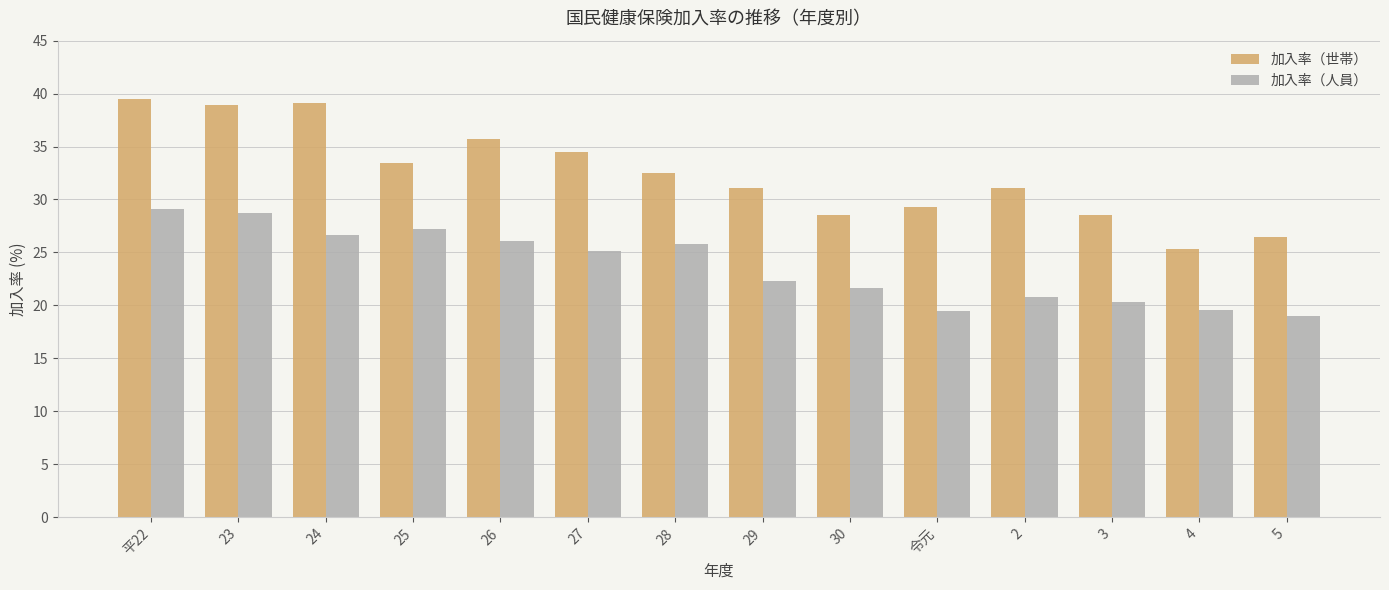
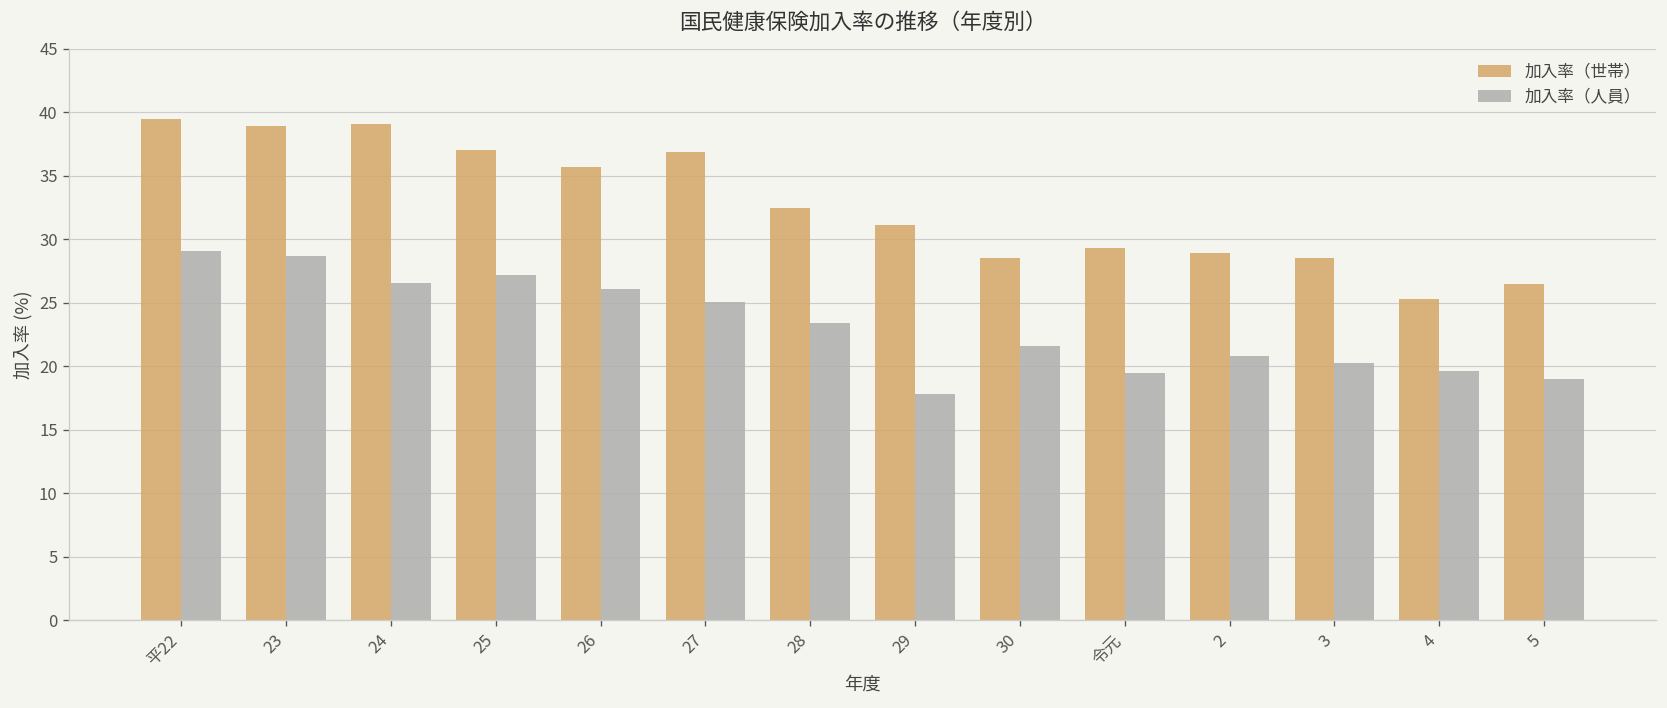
加入率（世帯）, 25: 33.4 -> 37.0
加入率（世帯）, 27: 34.5 -> 36.9
加入率（人員）, 28: 25.8 -> 23.4
加入率（人員）, 29: 22.3 -> 17.8
加入率（世帯）, 2: 31.1 -> 28.9
